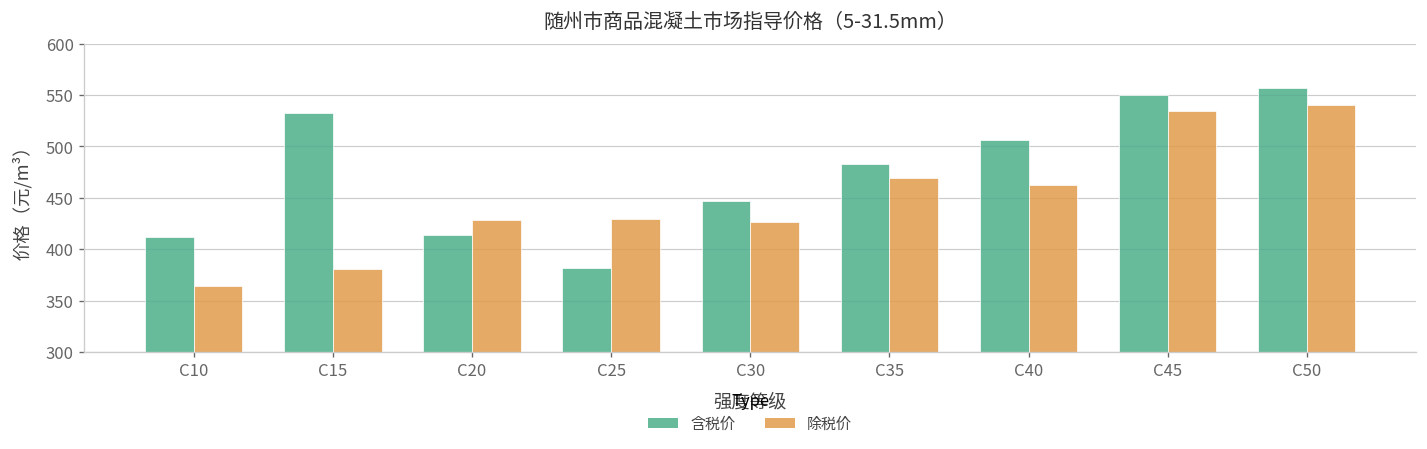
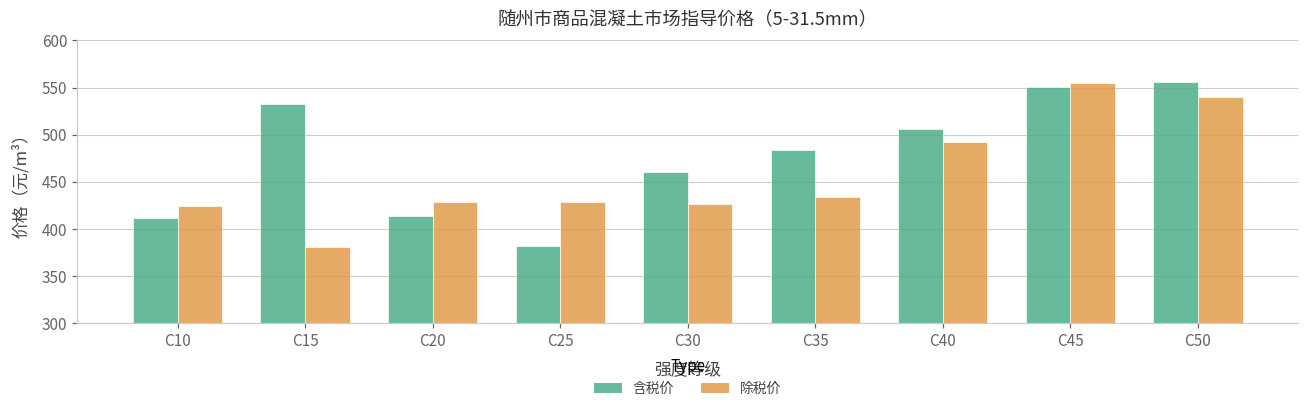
除税价, C10: 360 -> 420
含税价, C30: 450 -> 460
除税价, C35: 470 -> 430
除税价, C40: 460 -> 490
除税价, C45: 530 -> 560
